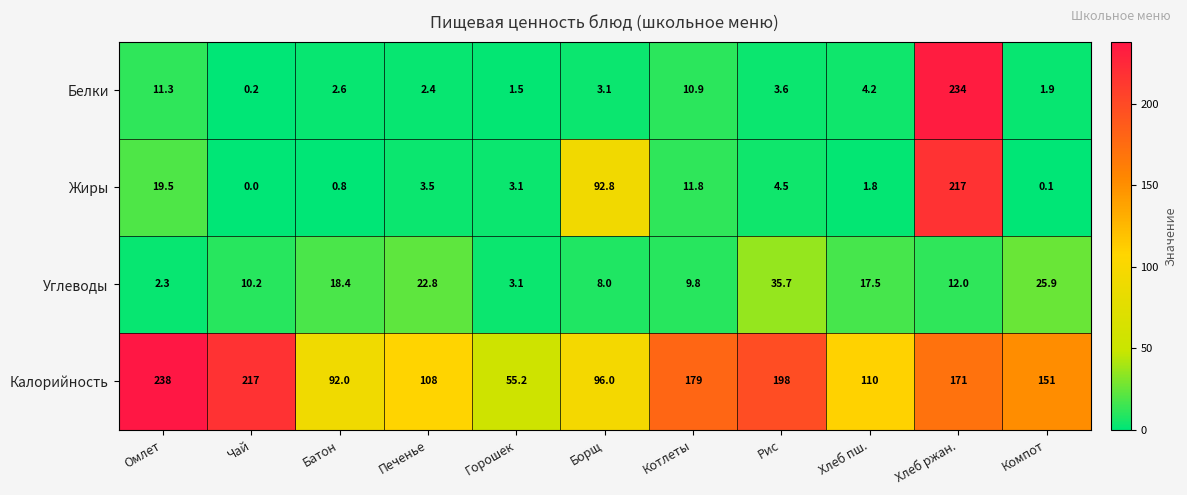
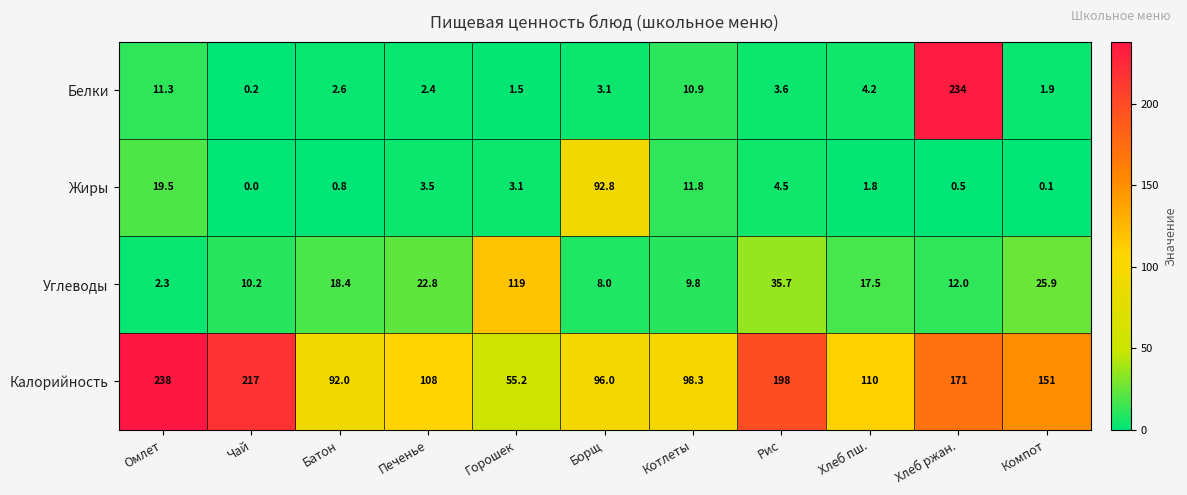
Жиры, Хлеб ржан.: 217 -> 0.5
Углеводы, Горошек: 3.1 -> 119
Калорийность, Котлеты: 179 -> 98.3
